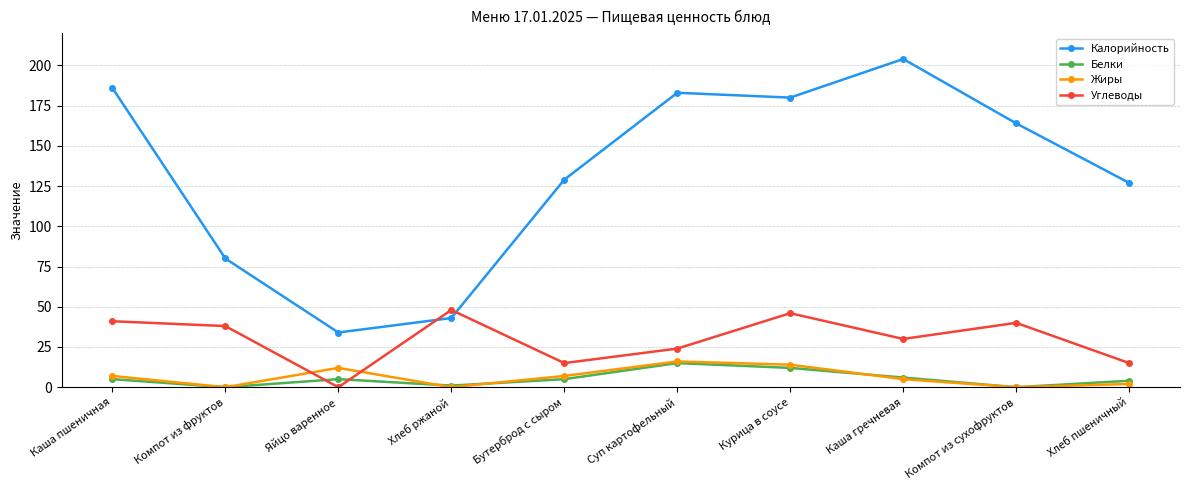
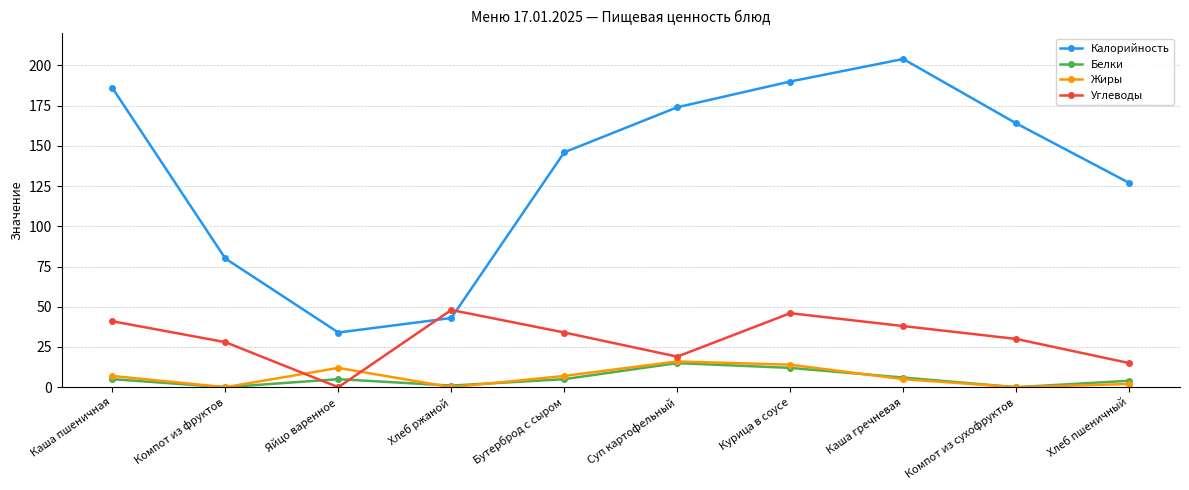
Углеводы, Компот из фруктов: 38 -> 28
Калорийность, Бутерброд с сыром: 129 -> 146
Углеводы, Бутерброд с сыром: 15 -> 34
Калорийность, Суп картофельный: 183 -> 174
Углеводы, Суп картофельный: 24 -> 19
Калорийность, Курица в соусе: 180 -> 190
Углеводы, Каша гречневая: 30 -> 38
Углеводы, Компот из сухофруктов: 40 -> 30
